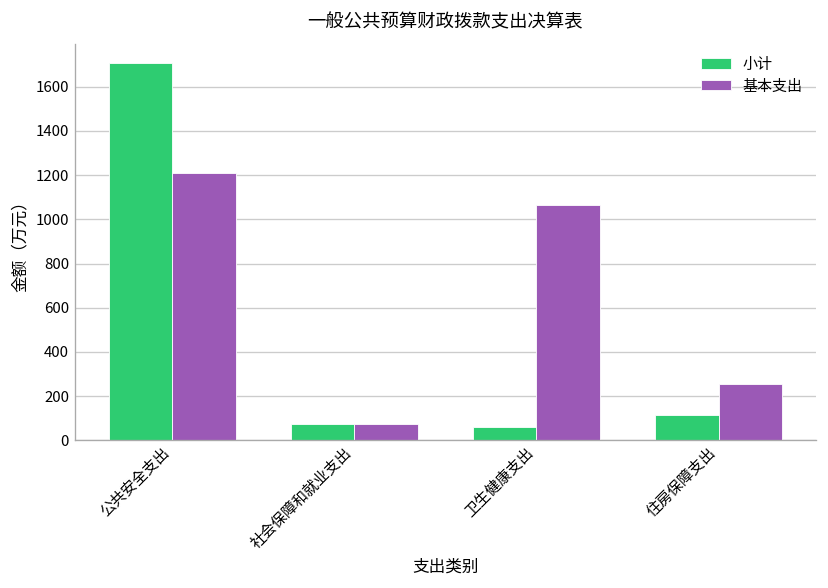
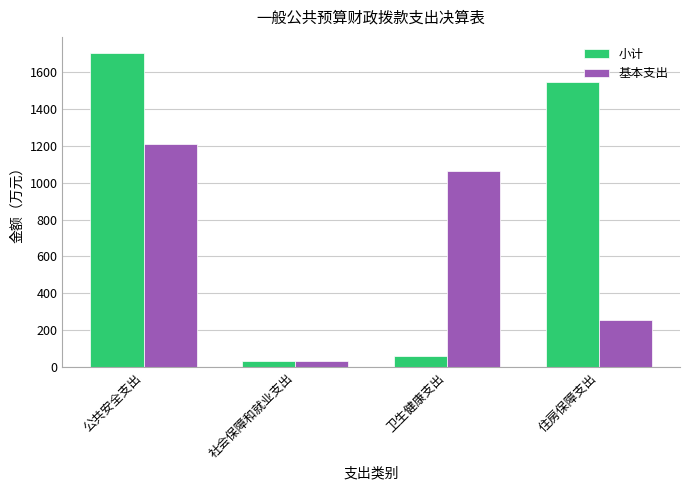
小计, 社会保障和就业支出: 70 -> 30
基本支出, 社会保障和就业支出: 70 -> 30
小计, 住房保障支出: 110 -> 1550
